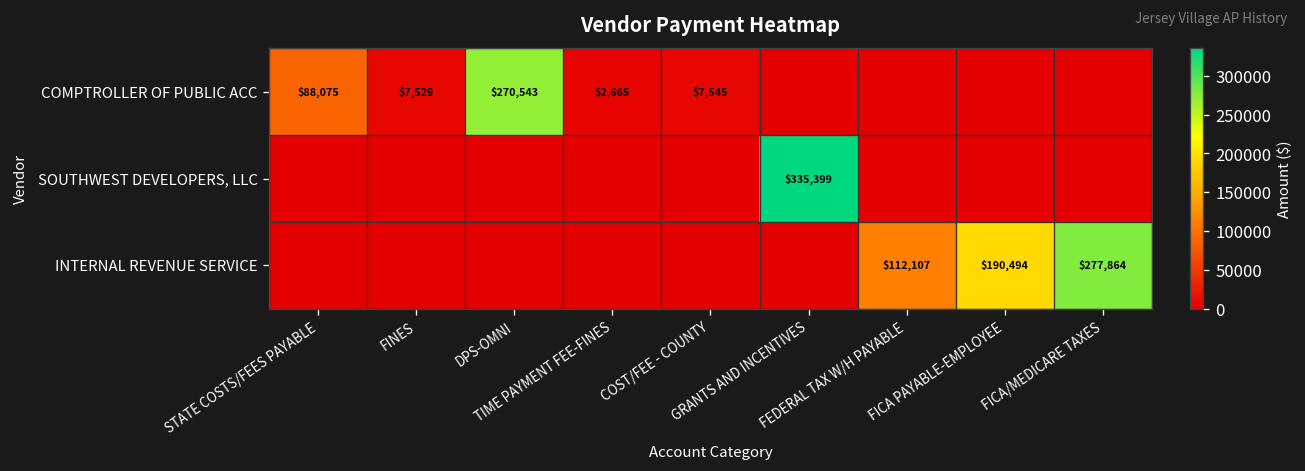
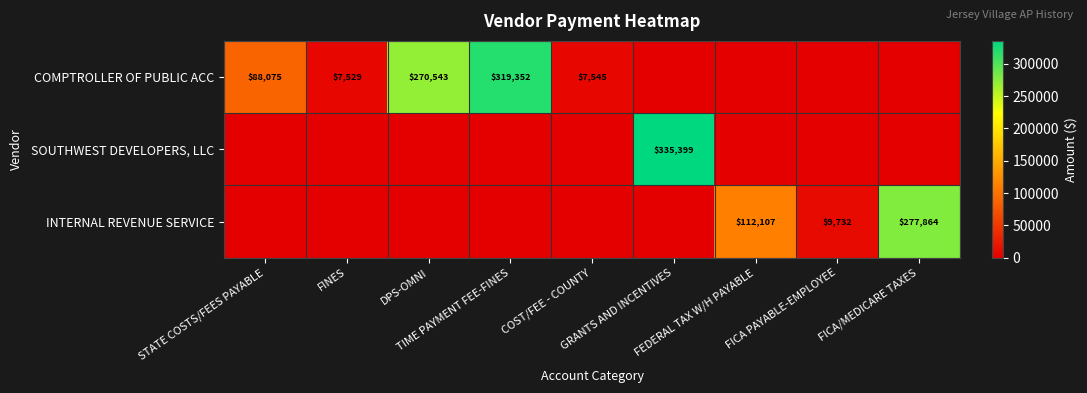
COMPTROLLER OF PUBLIC ACC, TIME PAYMENT FEE-FINES: $2,665 -> $319,352
INTERNAL REVENUE SERVICE, FICA PAYABLE-EMPLOYEE: $190,494 -> $9,732
